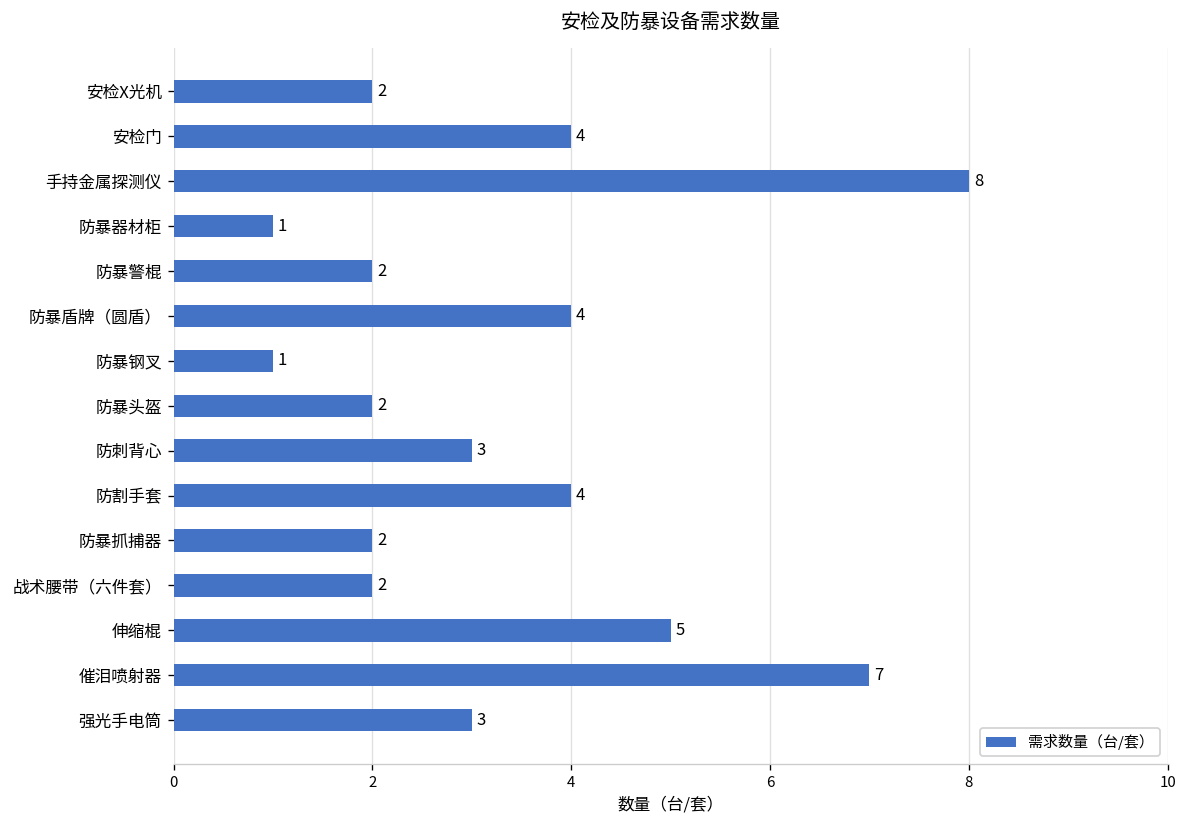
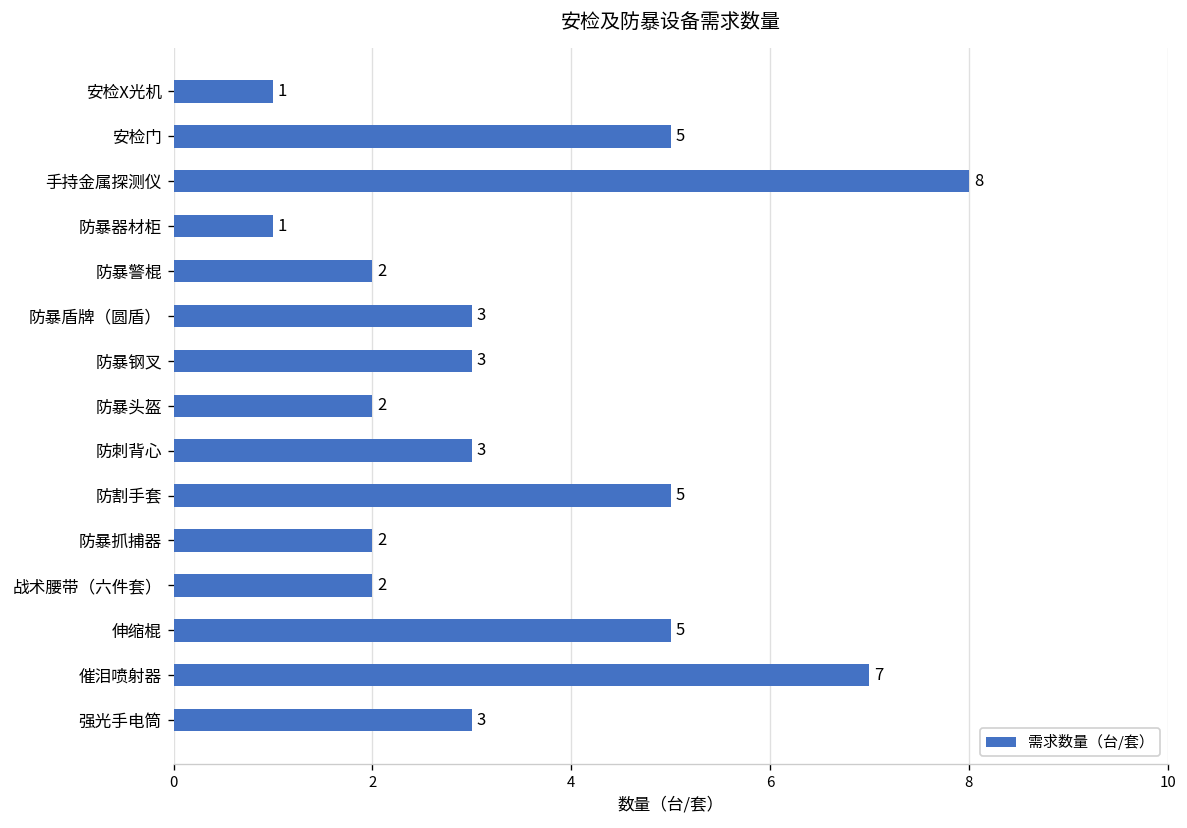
安检X光机: 2 -> 1
安检门: 4 -> 5
防暴盾牌（圆盾）: 4 -> 3
防暴钢叉: 1 -> 3
防割手套: 4 -> 5
